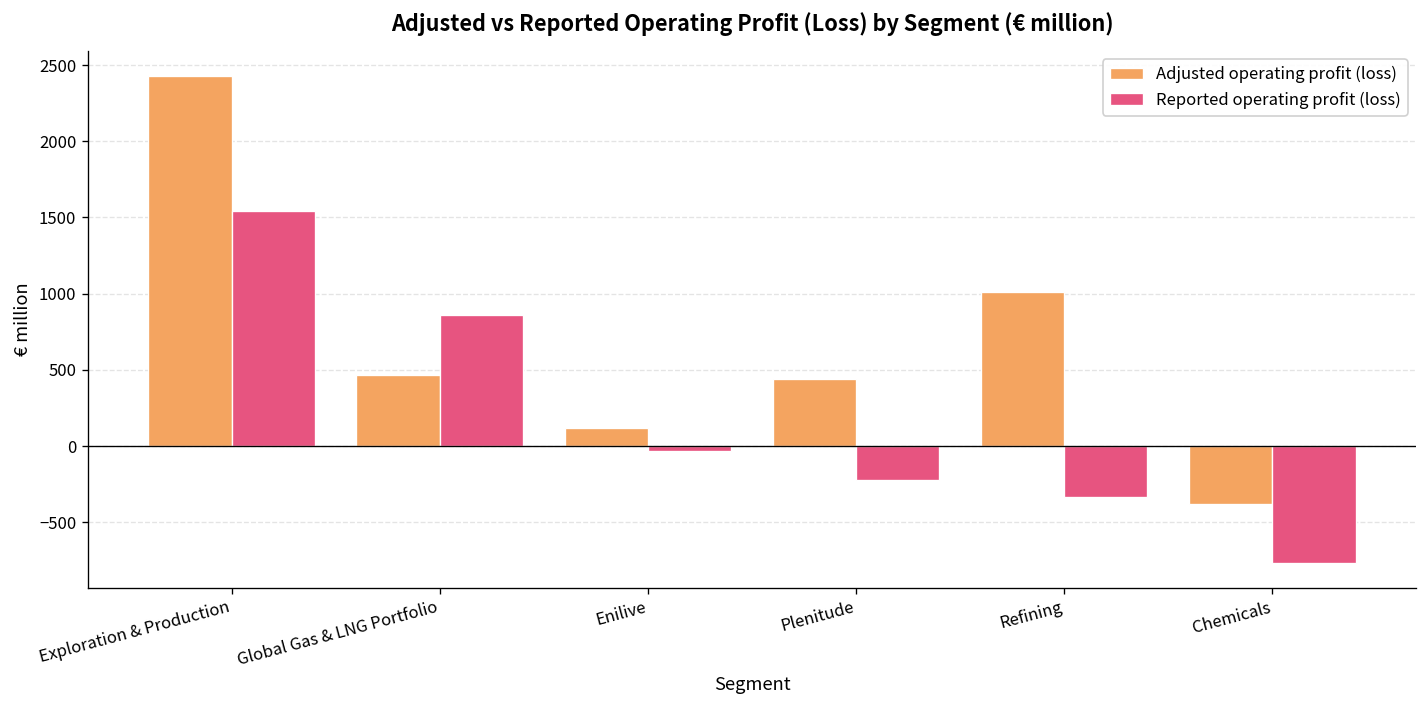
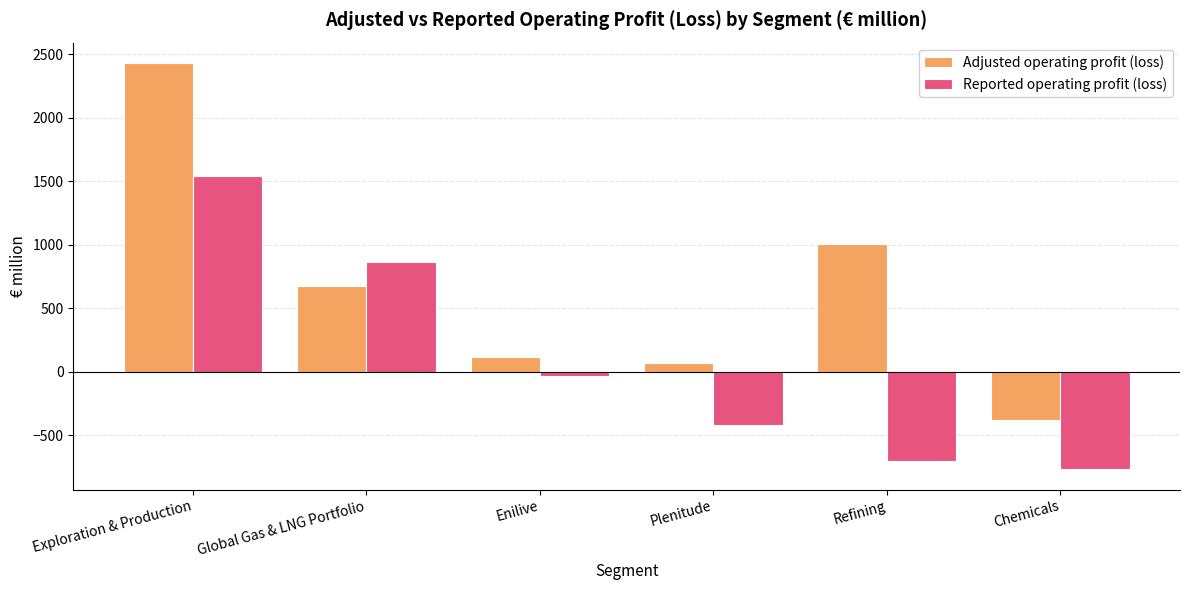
Adjusted operating profit (loss), Global Gas & LNG Portfolio: 470 -> 680
Adjusted operating profit (loss), Plenitude: 440 -> 70
Reported operating profit (loss), Plenitude: -220 -> -420
Reported operating profit (loss), Refining: -330 -> -700
